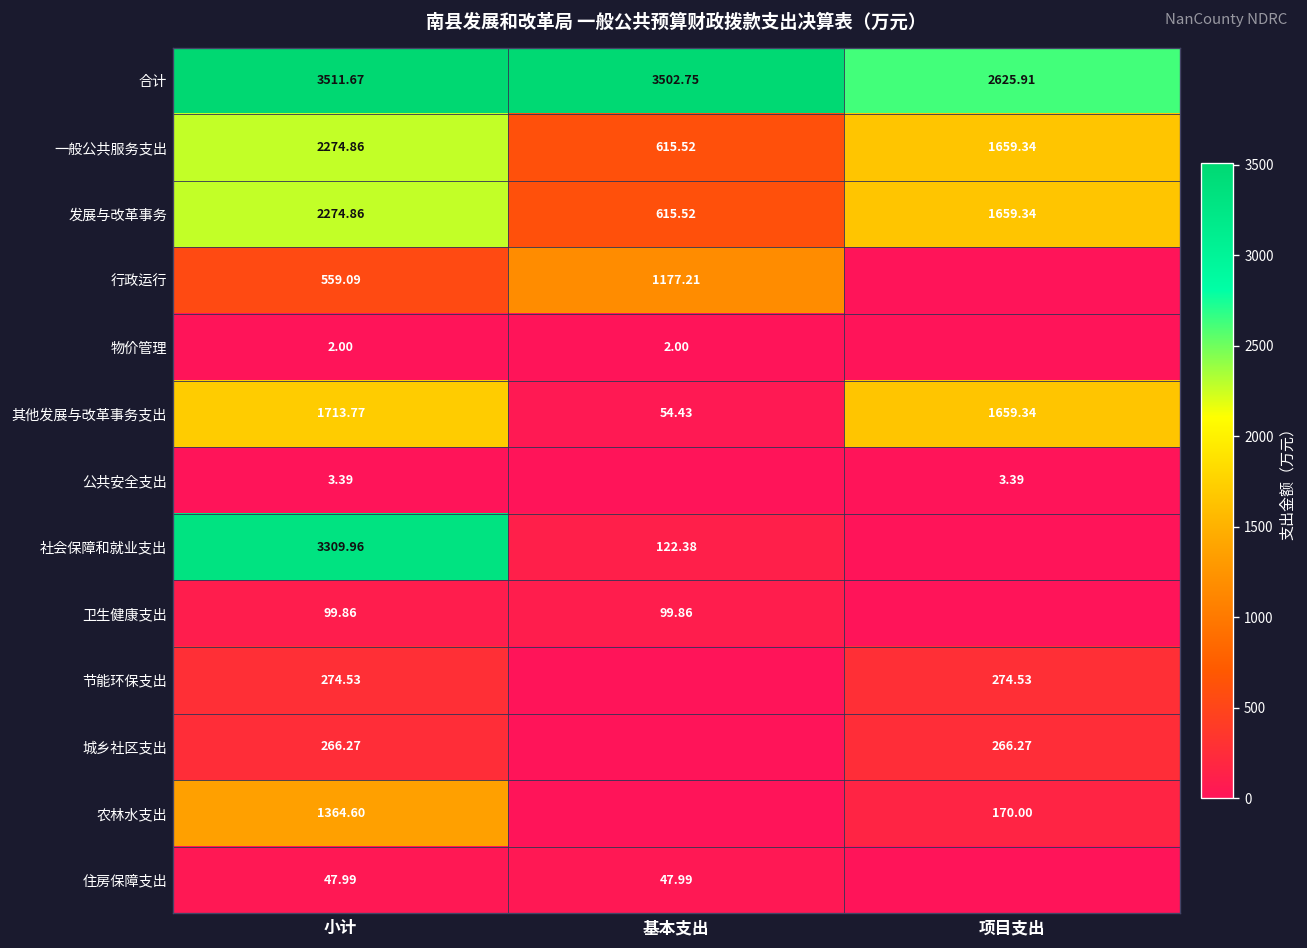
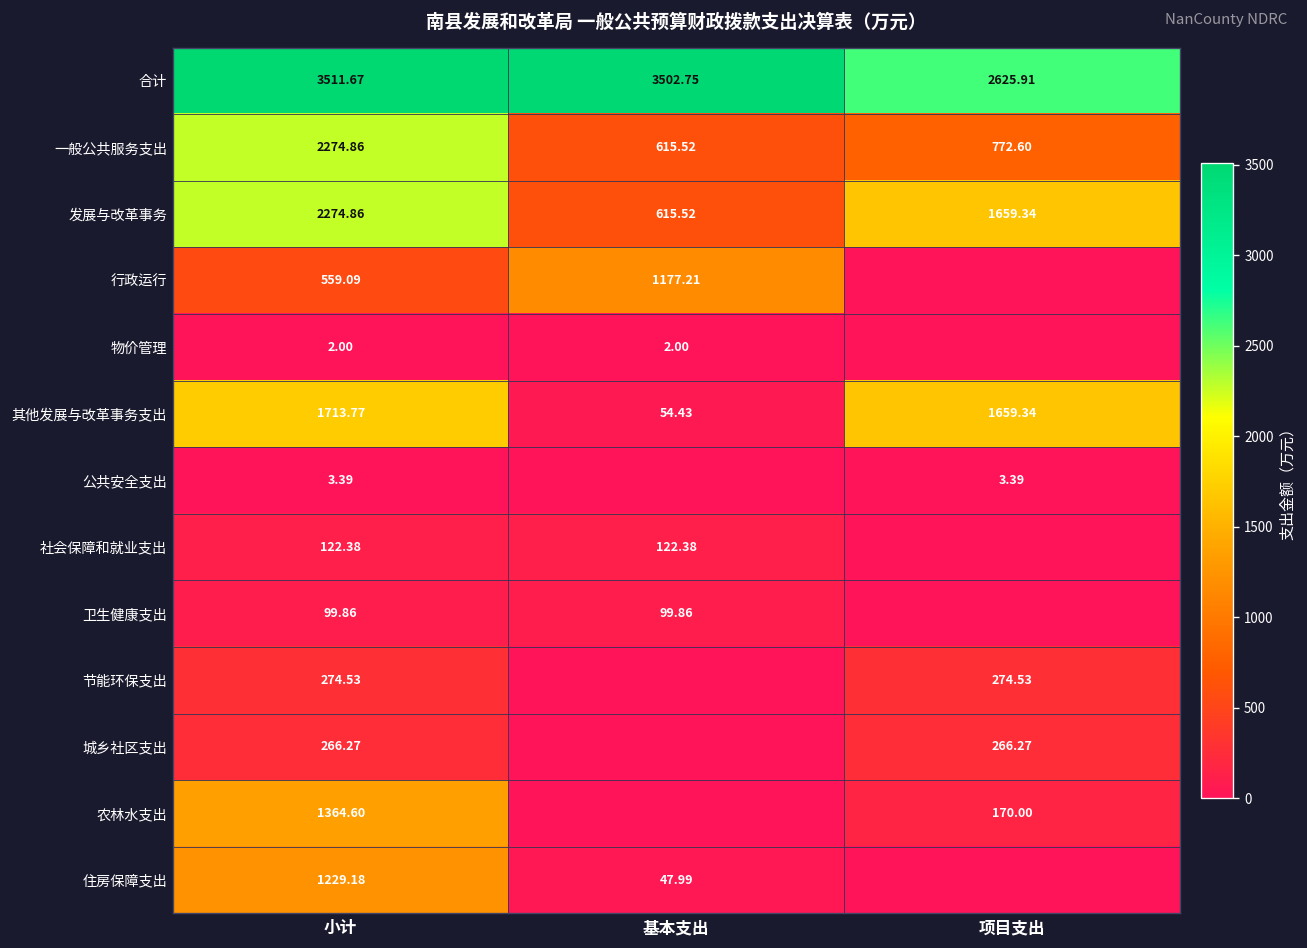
一般公共服务支出, 项目支出: 1659.34 -> 772.60
社会保障和就业支出, 小计: 3309.96 -> 122.38
住房保障支出, 小计: 47.99 -> 1229.18
